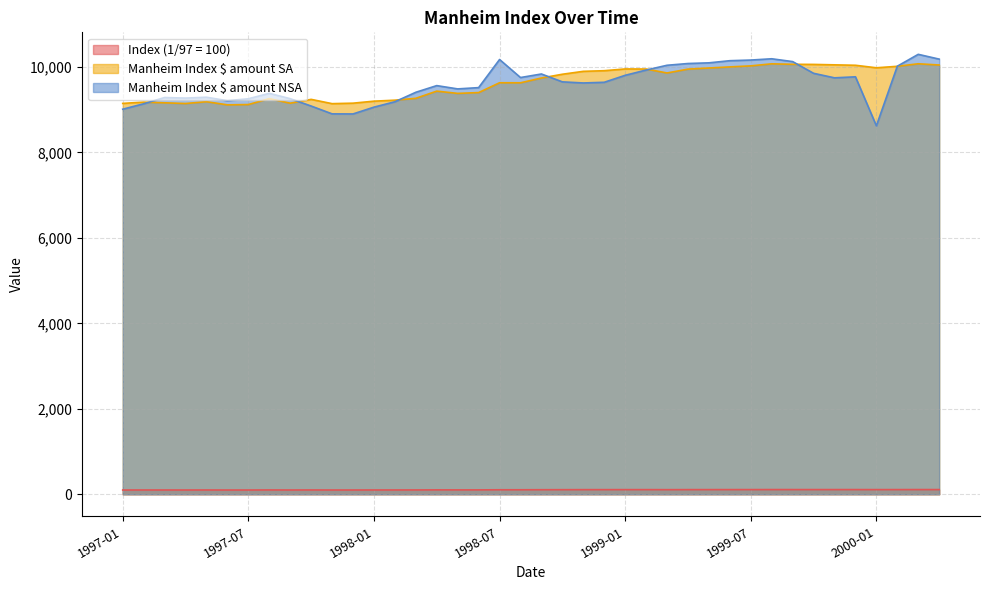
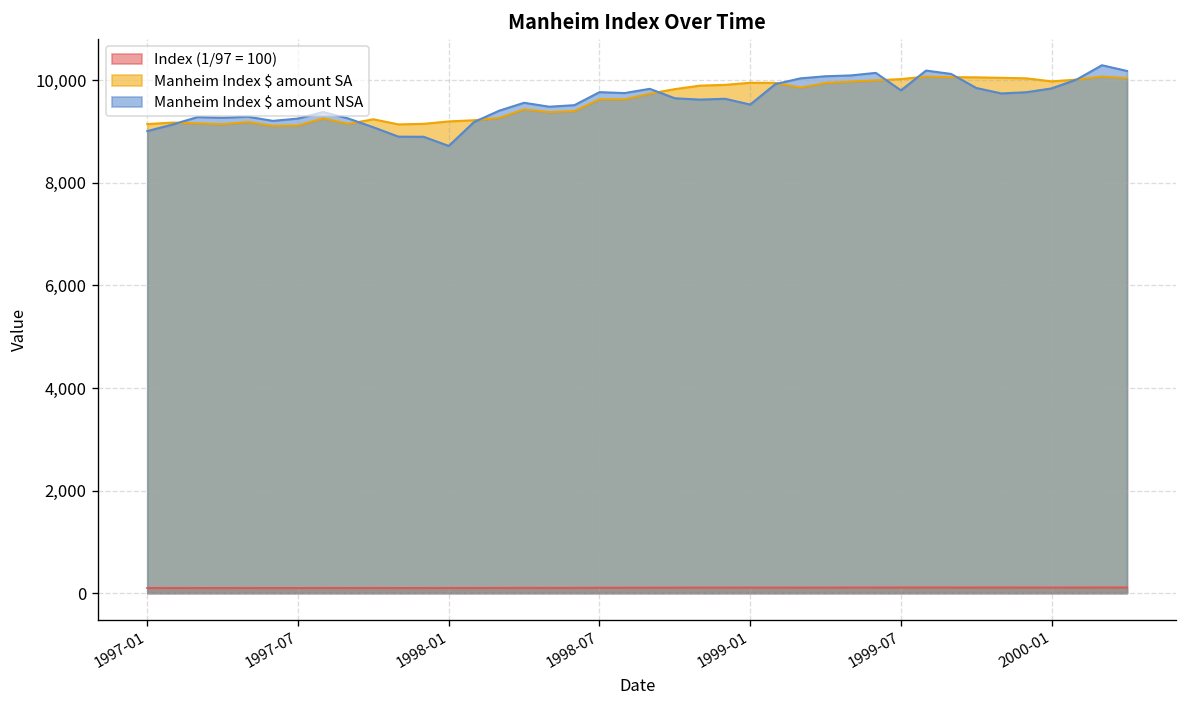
Manheim Index $ amount NSA, 1998-01: 9,100 -> 8,700
Manheim Index $ amount NSA, 1998-07: 10,200 -> 9,800
Manheim Index $ amount NSA, 1999-01: 9,800 -> 9,500
Manheim Index $ amount NSA, 1999-07: 10,200 -> 9,800
Manheim Index $ amount NSA, 2000-01: 8,600 -> 9,800
